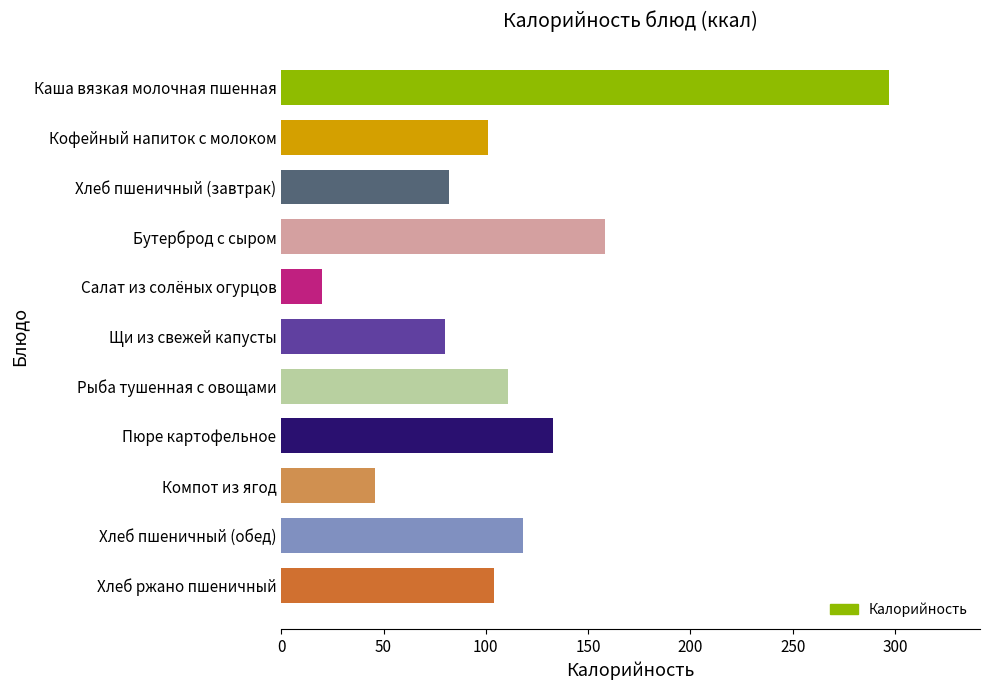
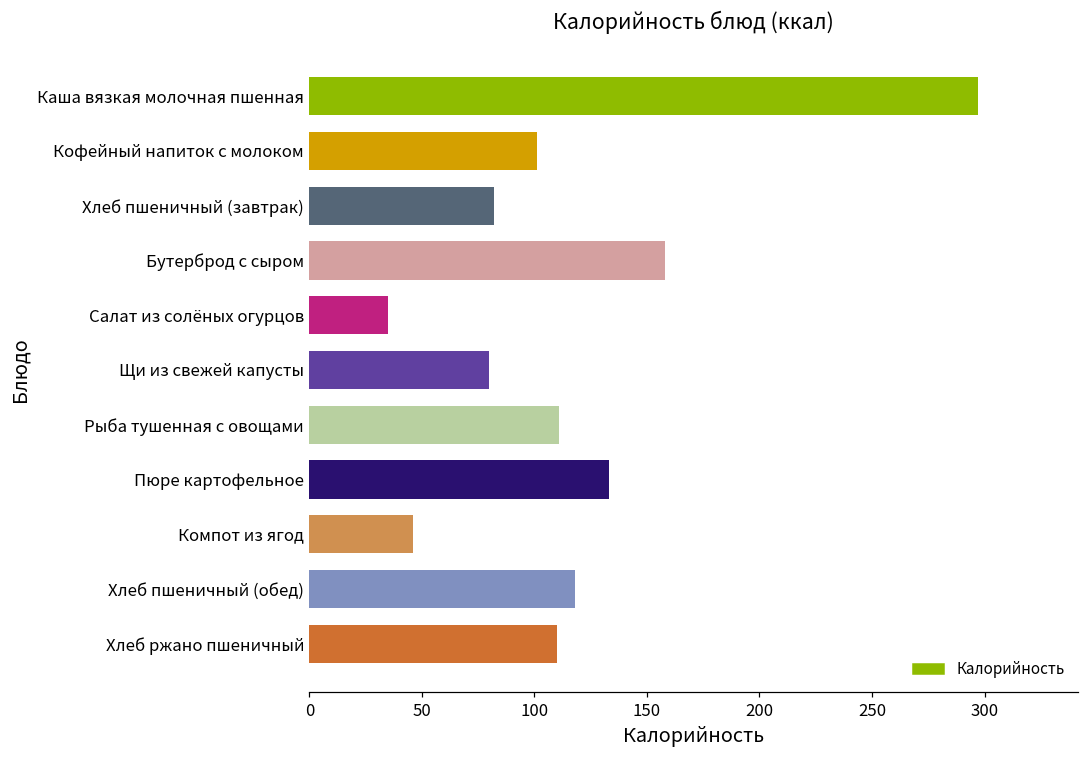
Салат из солёных огурцов: 20 -> 35
Хлеб ржано пшеничный: 104 -> 110
